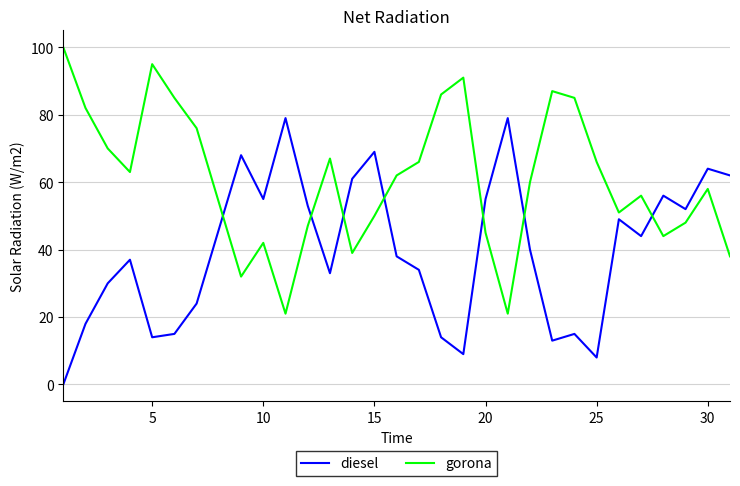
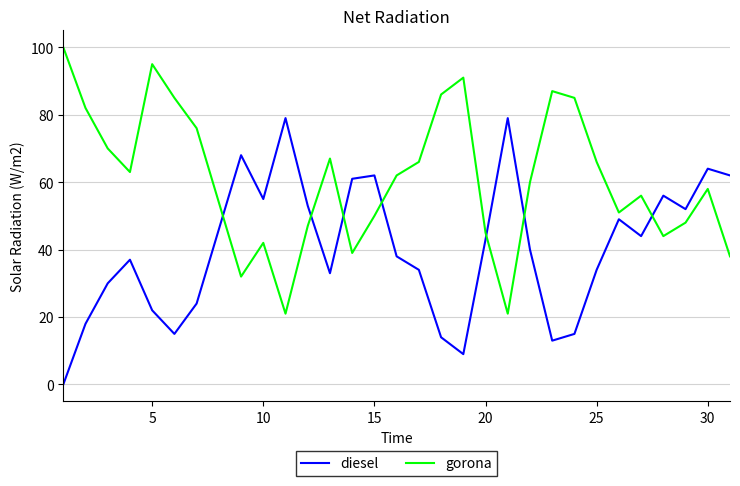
diesel, 5: 14 -> 22
diesel, 15: 69 -> 62
diesel, 20: 55 -> 43
diesel, 25: 8 -> 34
